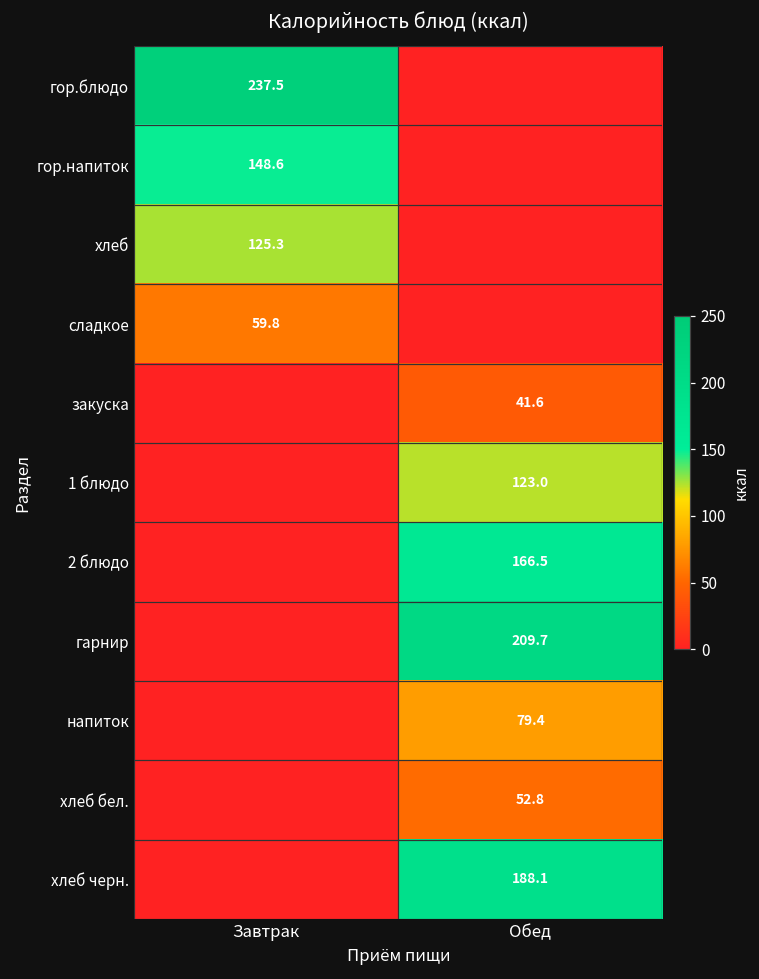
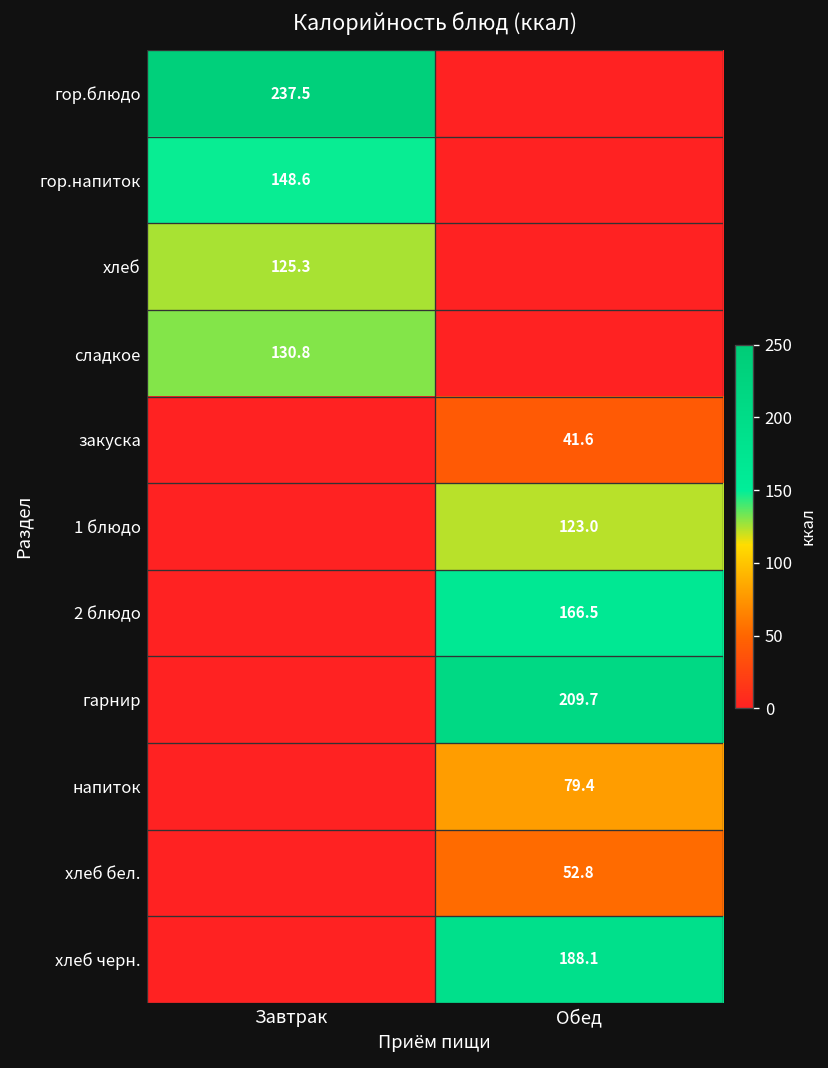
сладкое, Завтрак: 59.8 -> 130.8
